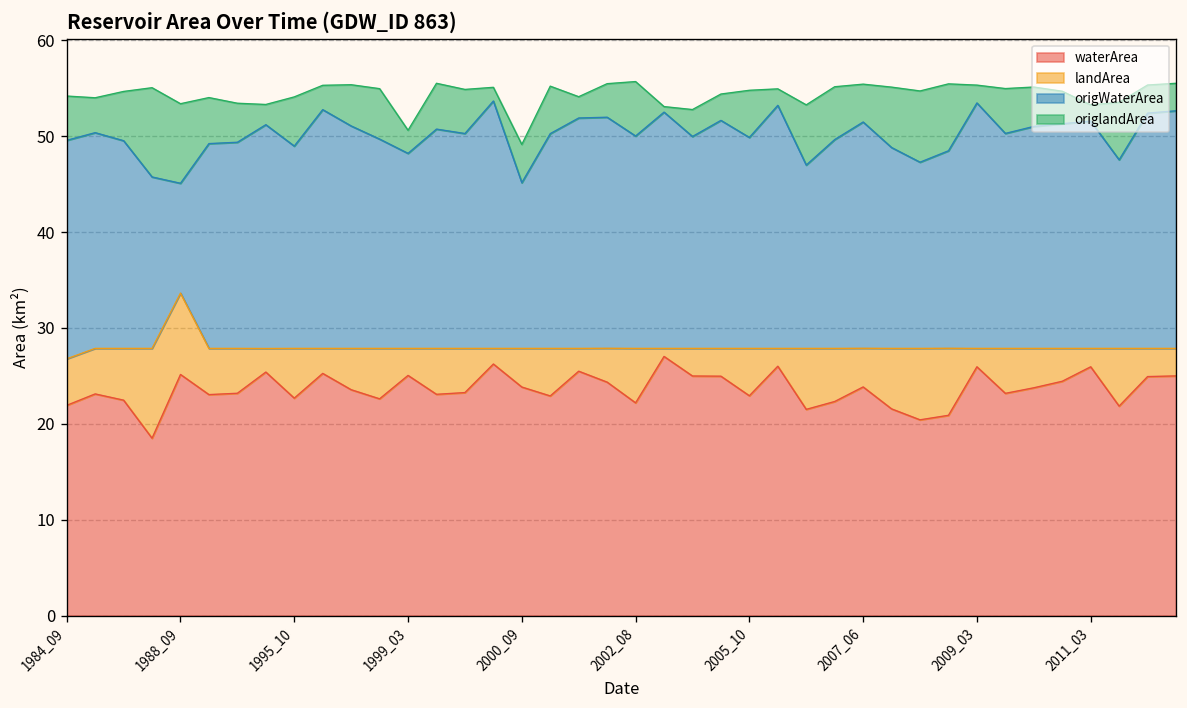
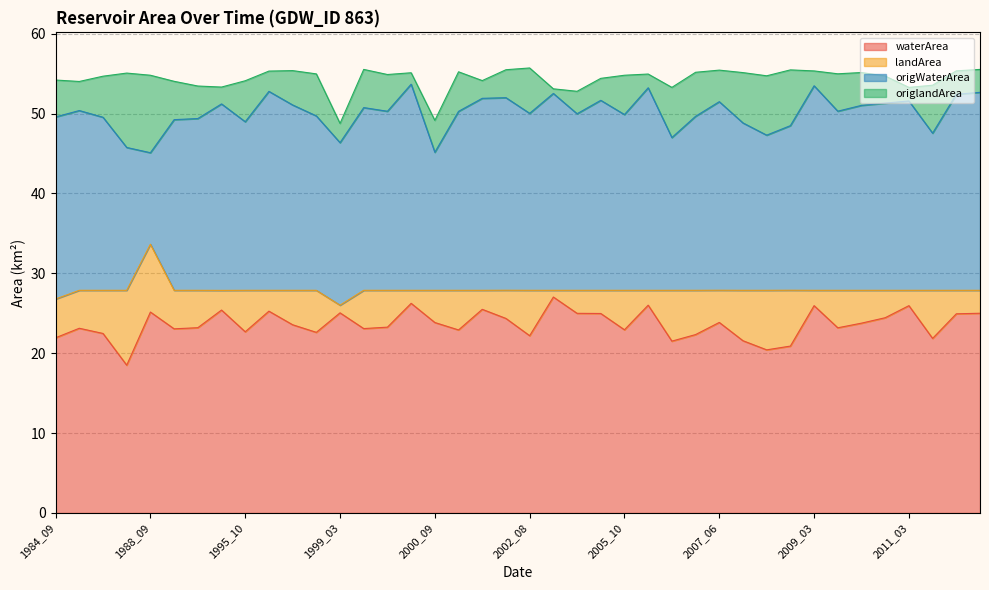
origlandArea, 1988_09: 8 -> 10
landArea, 1999_03: 3 -> 1
